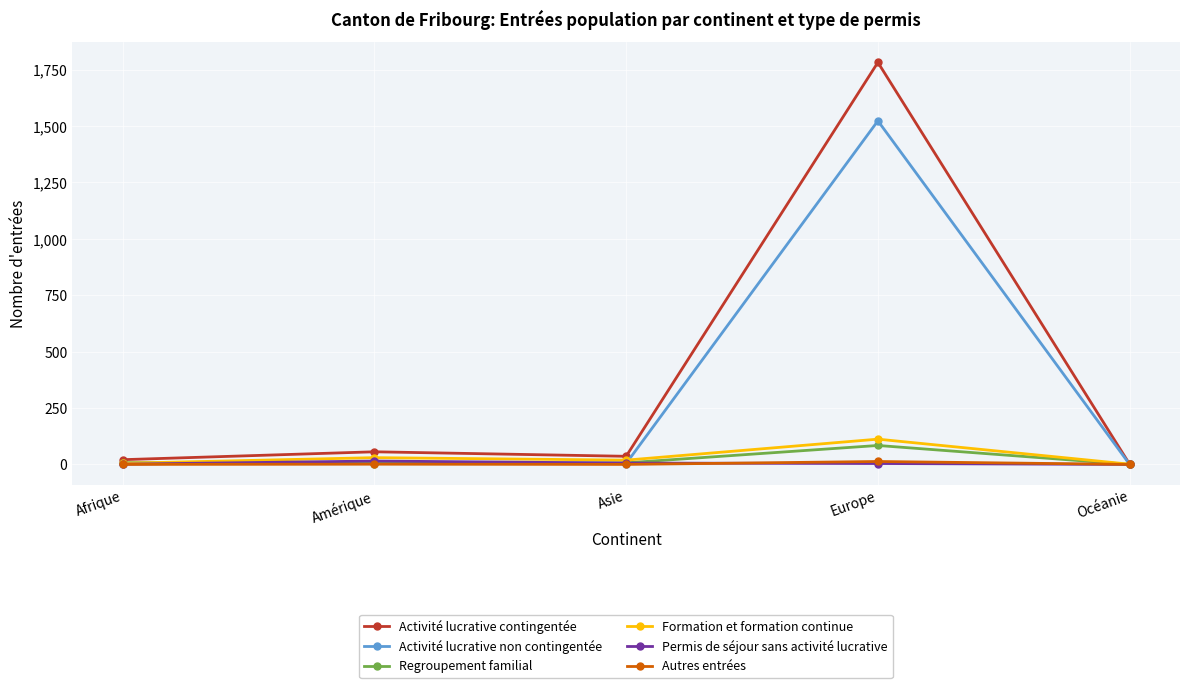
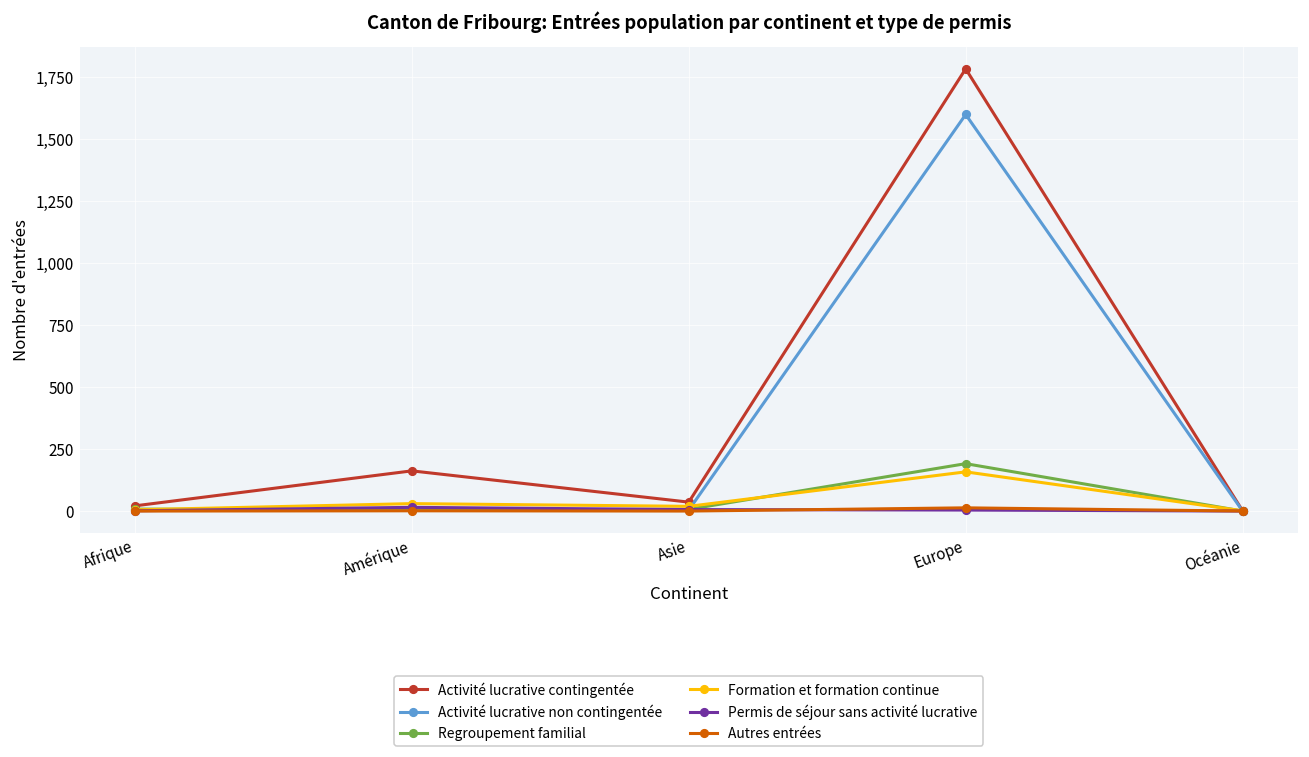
Activité lucrative contingentée, Amérique: 60 -> 160
Activité lucrative non contingentée, Europe: 1,520 -> 1,600
Regroupement familial, Europe: 80 -> 190
Formation et formation continue, Europe: 110 -> 160
